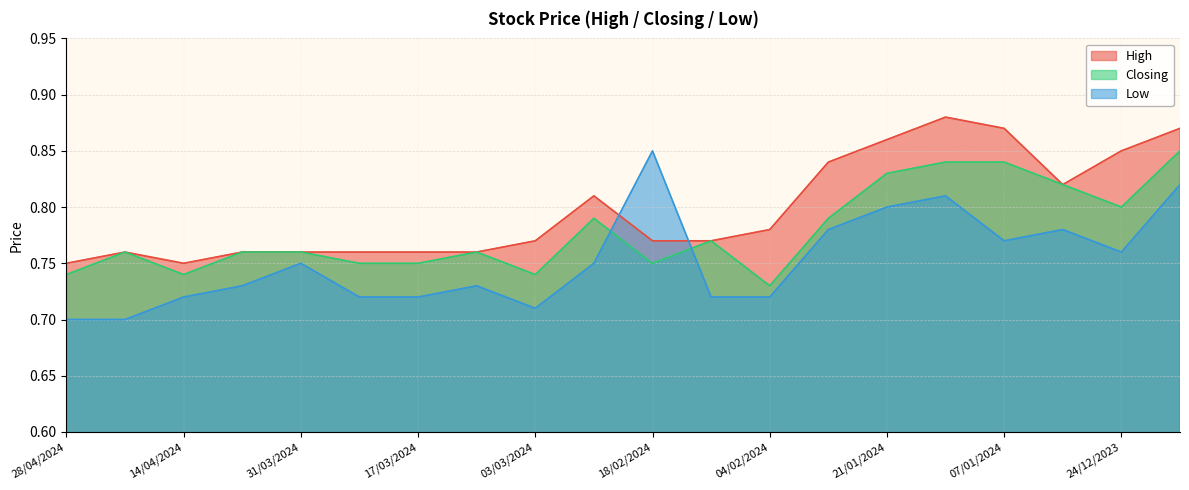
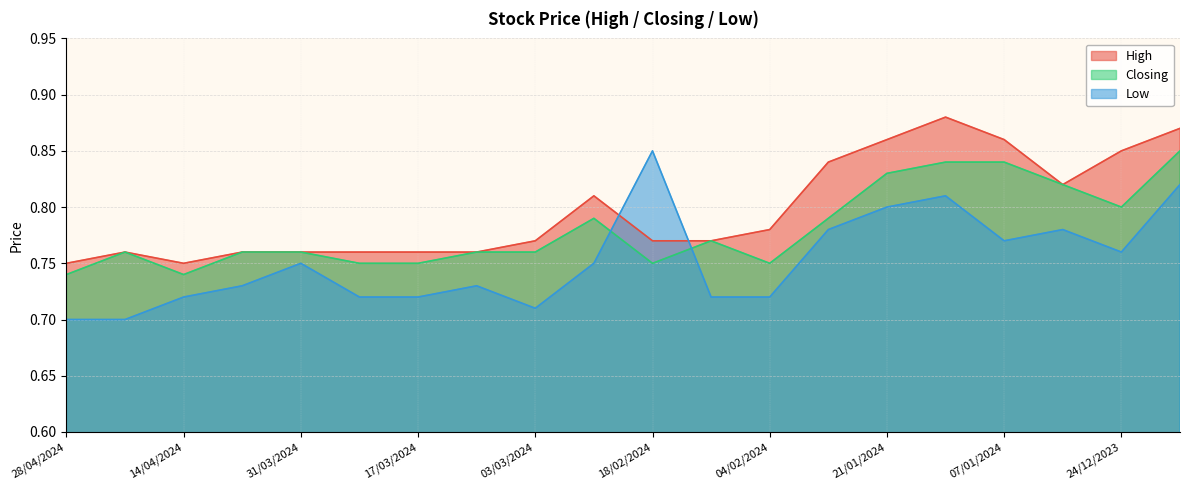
Closing, 03/03/2024: 0.74 -> 0.76
Closing, 04/02/2024: 0.73 -> 0.75
High, 07/01/2024: 0.87 -> 0.86
